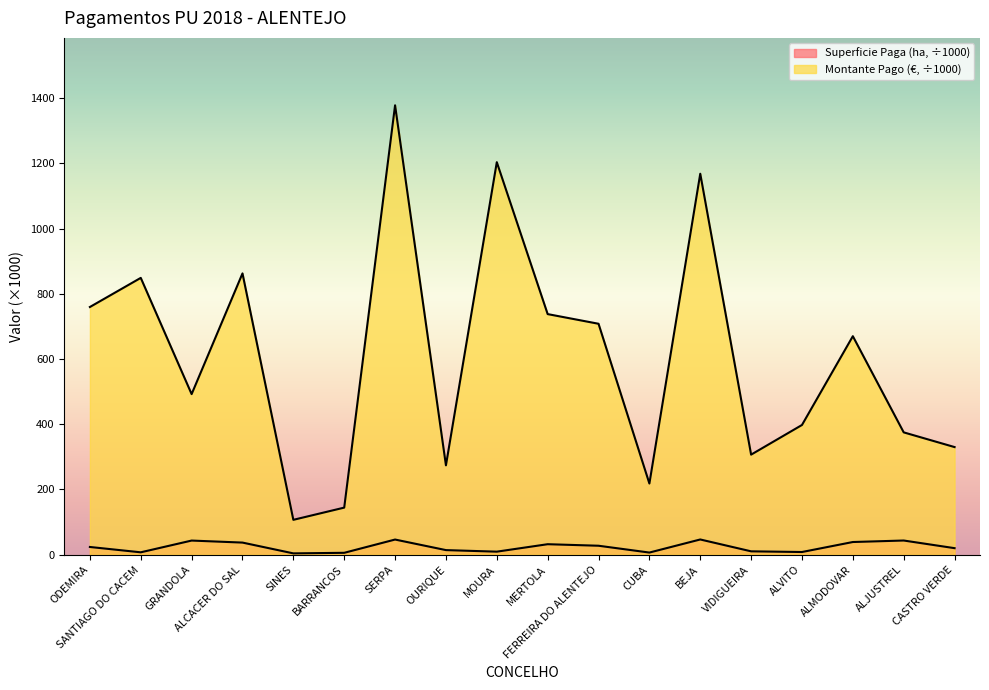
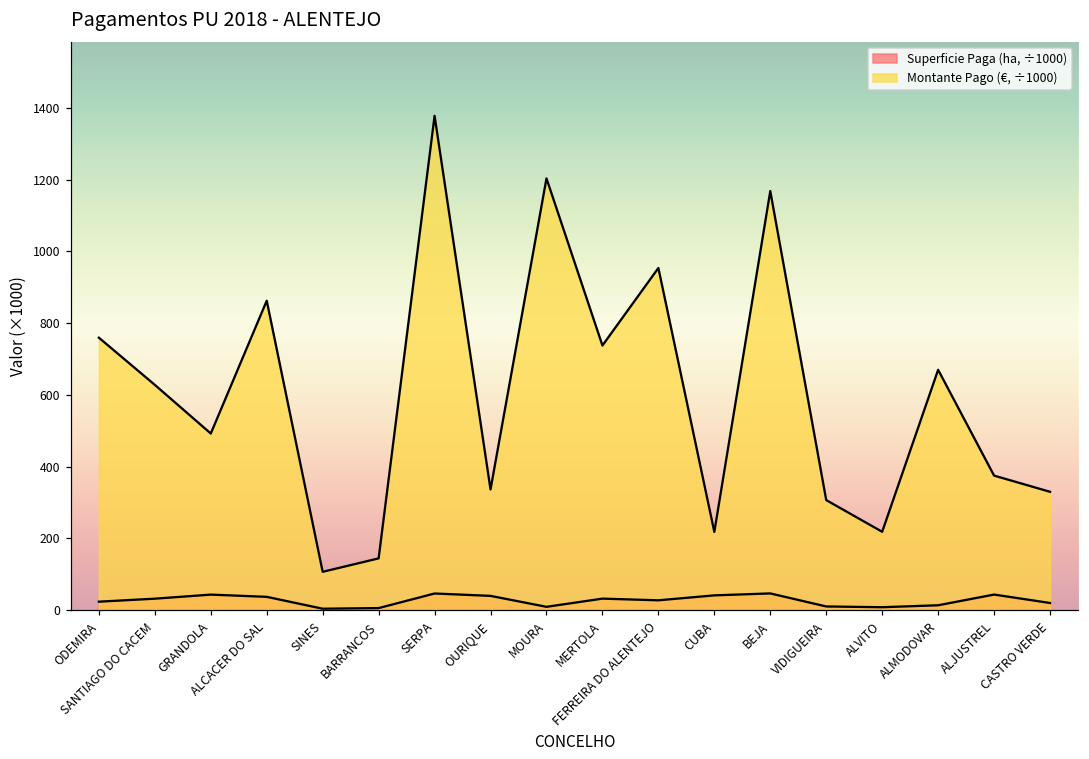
Superficie Paga (ha, ÷1000), SANTIAGO DO CACEM: 10 -> 30
Montante Pago (€, ÷1000), SANTIAGO DO CACEM: 850 -> 630
Superficie Paga (ha, ÷1000), OURIQUE: 10 -> 40
Montante Pago (€, ÷1000), OURIQUE: 270 -> 340
Montante Pago (€, ÷1000), FERREIRA DO ALENTEJO: 710 -> 950
Superficie Paga (ha, ÷1000), CUBA: 10 -> 40
Montante Pago (€, ÷1000), ALVITO: 400 -> 220
Superficie Paga (ha, ÷1000), ALMODOVAR: 40 -> 10
